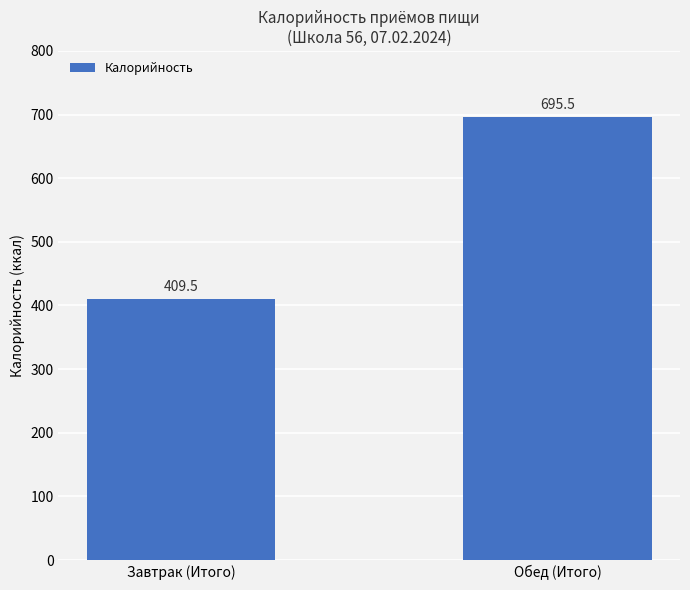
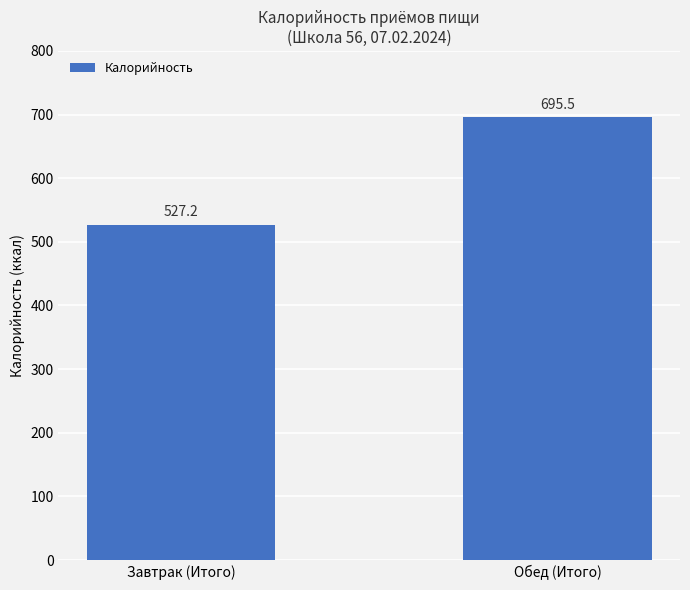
Завтрак (Итого): 409.5 -> 527.2
